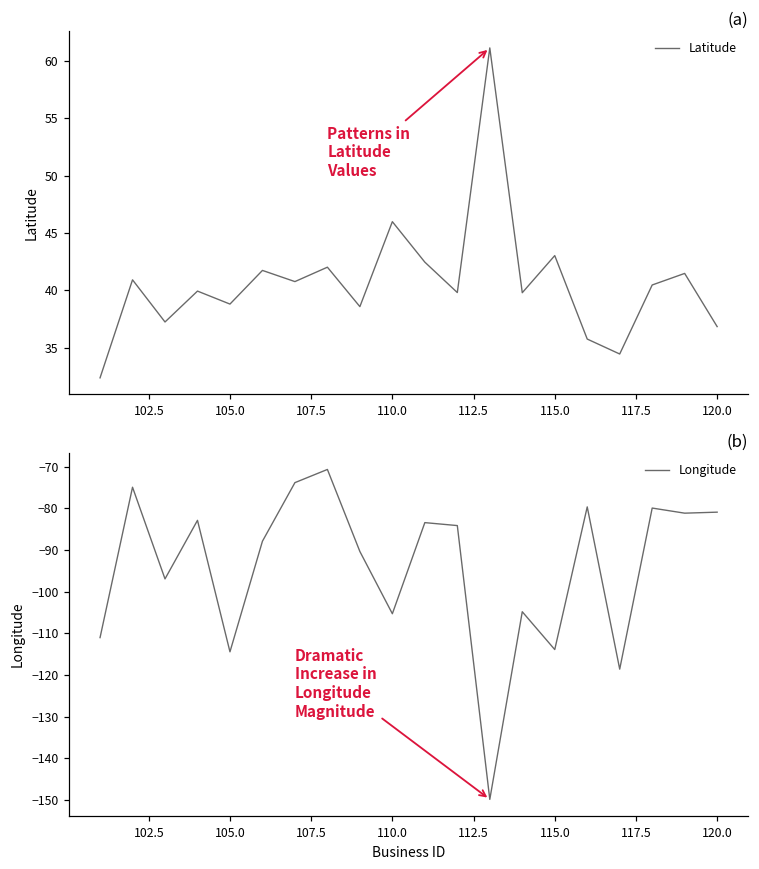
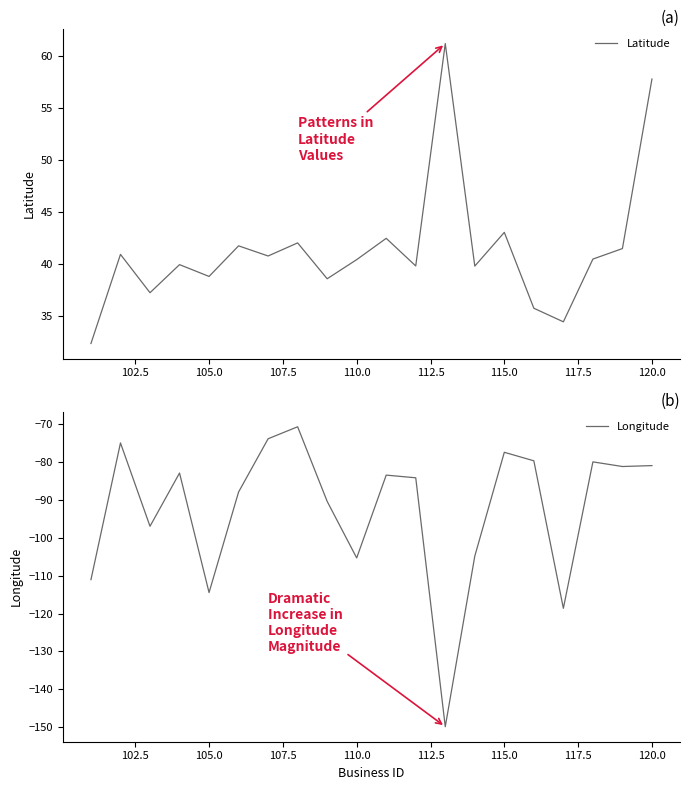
(a), 110.0: 46.0 -> 40.4
(a), 120.0: 36.8 -> 57.7
(b), 115.0: -114 -> -77
